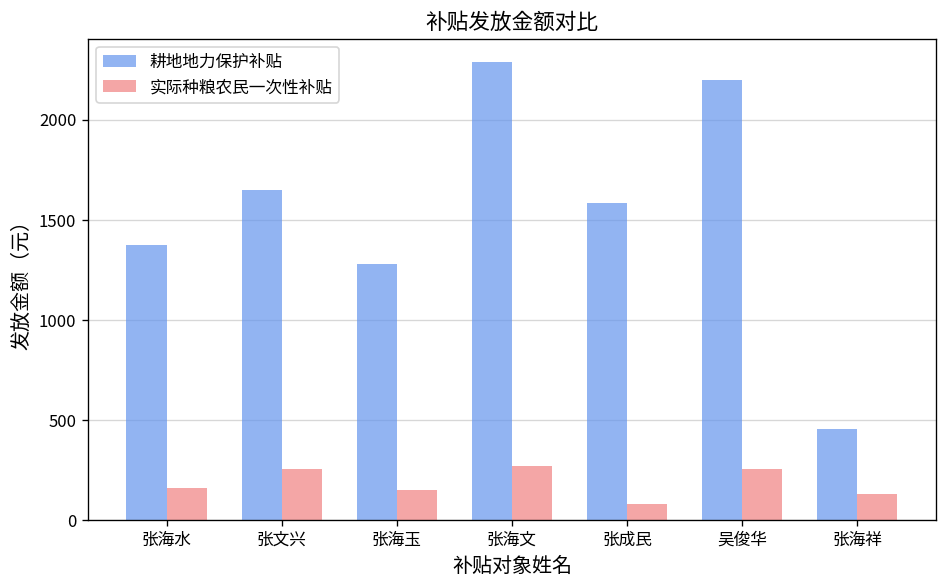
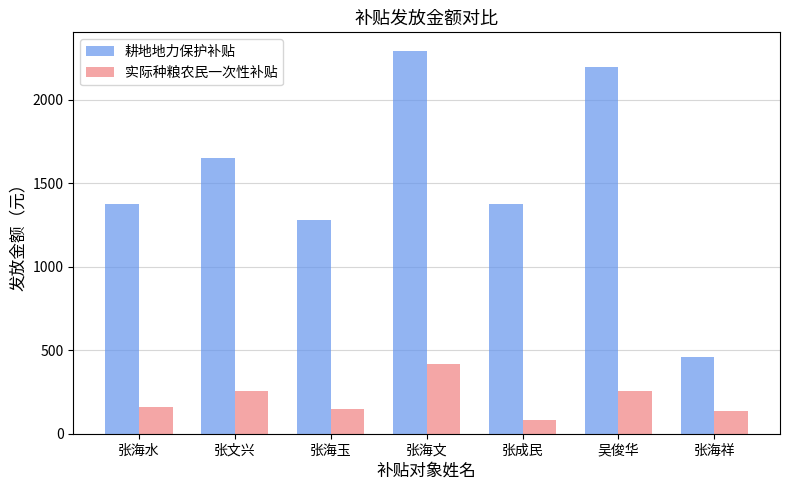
实际种粮农民一次性补贴, 张海文: 270 -> 420
耕地地力保护补贴, 张成民: 1580 -> 1370
